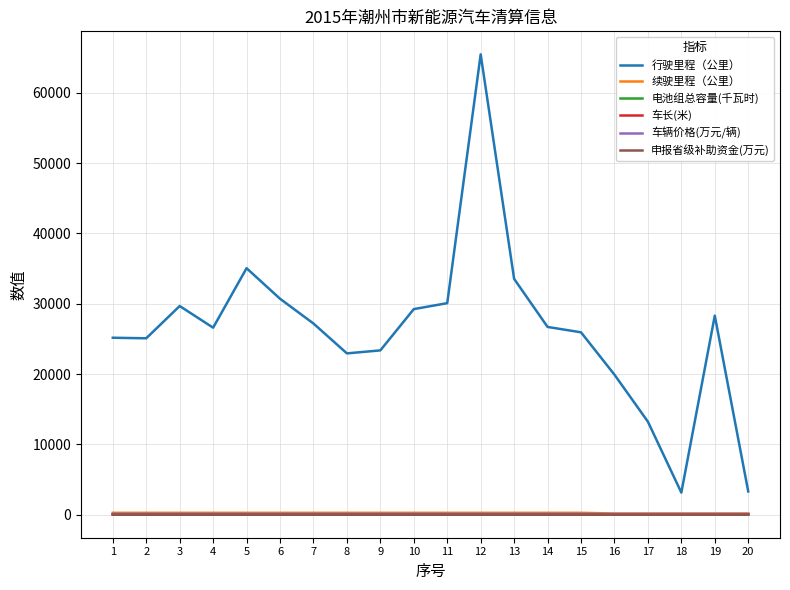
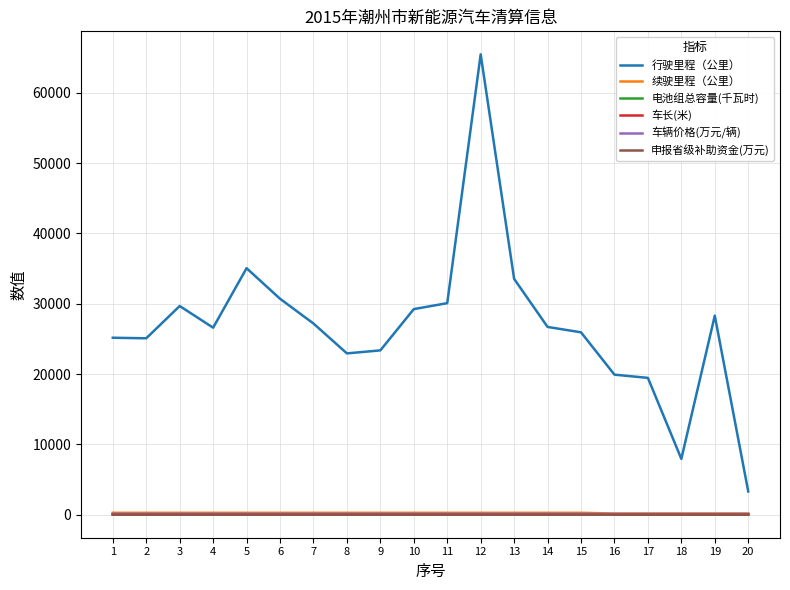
行驶里程（公里）, 17: 13000 -> 19000
行驶里程（公里）, 18: 3000 -> 8000
